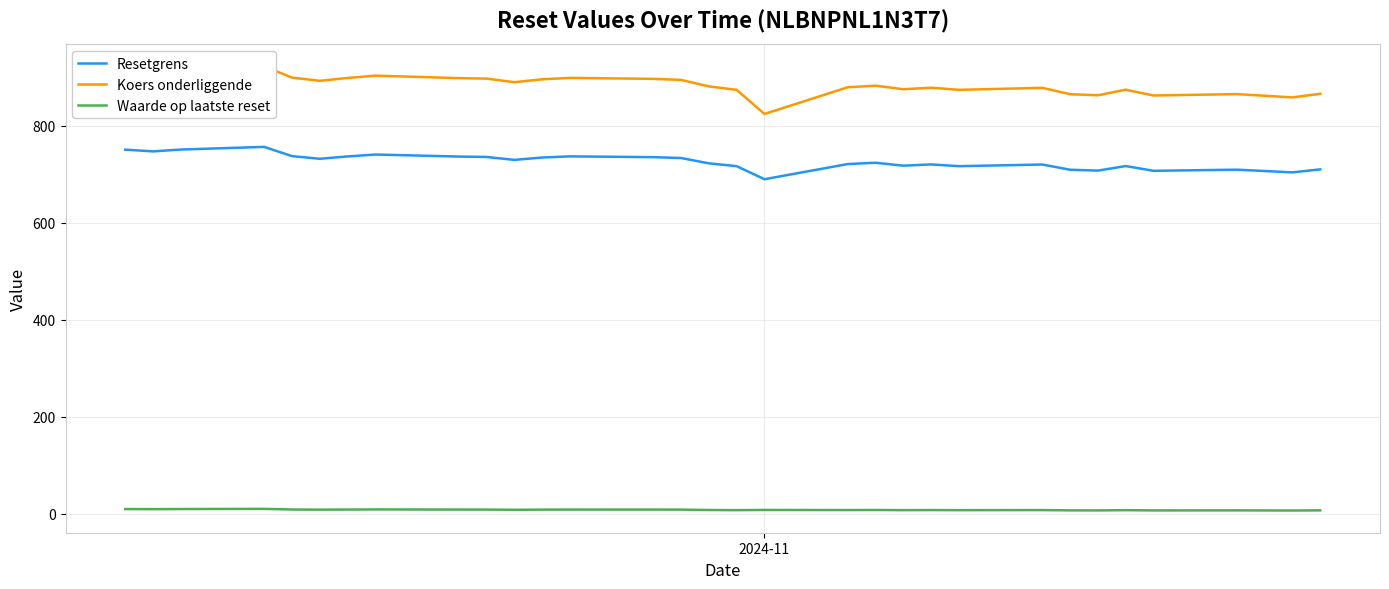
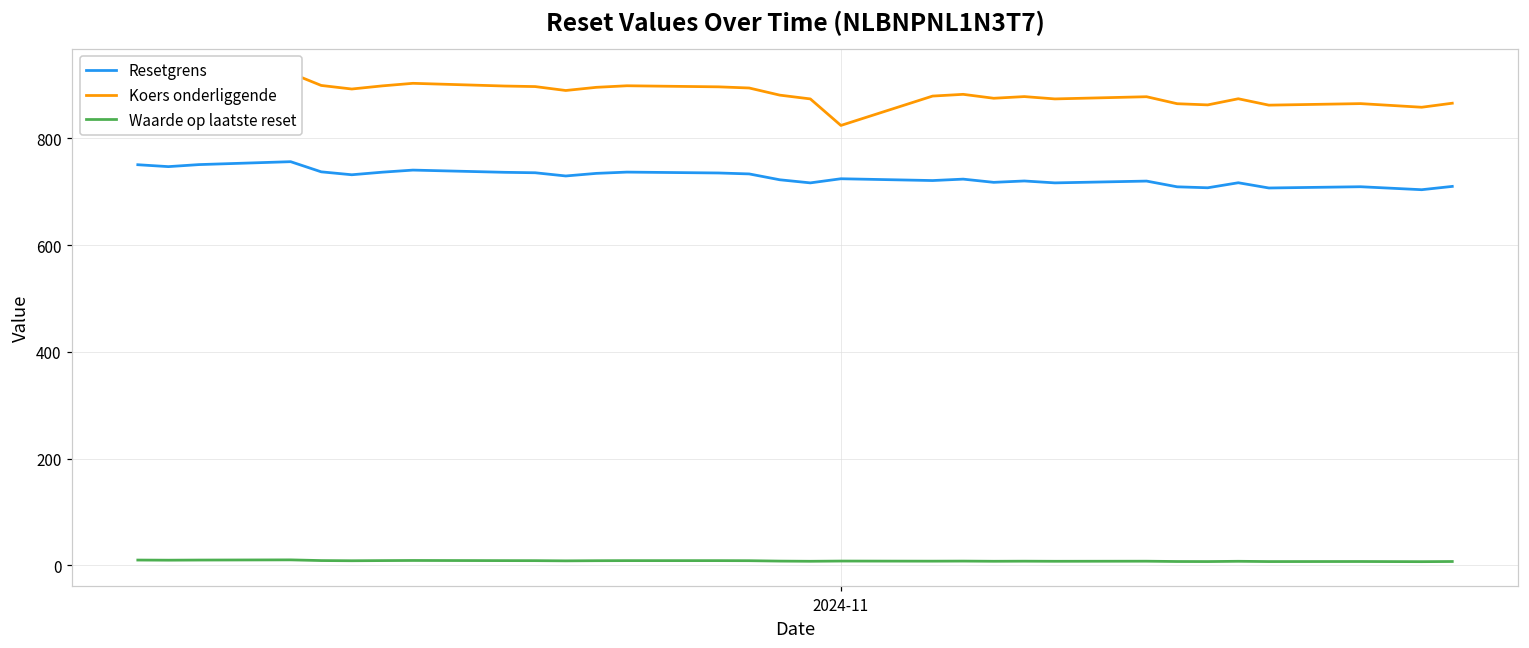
Resetgrens, 2024-11: 690 -> 720
